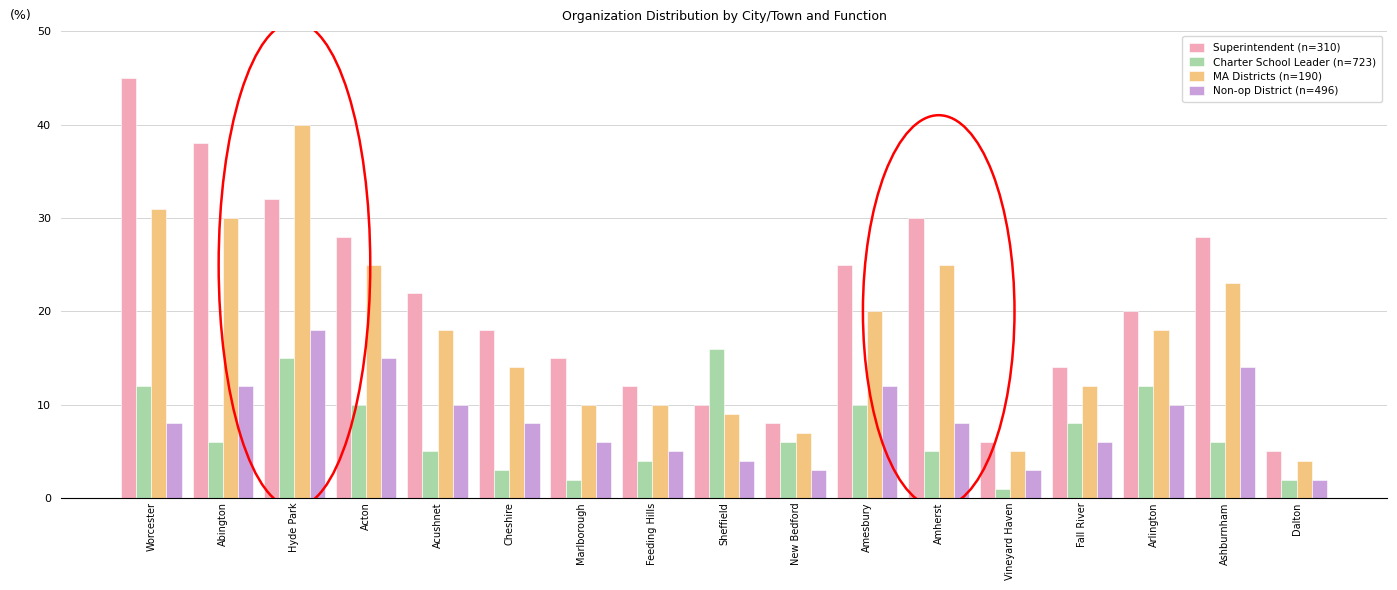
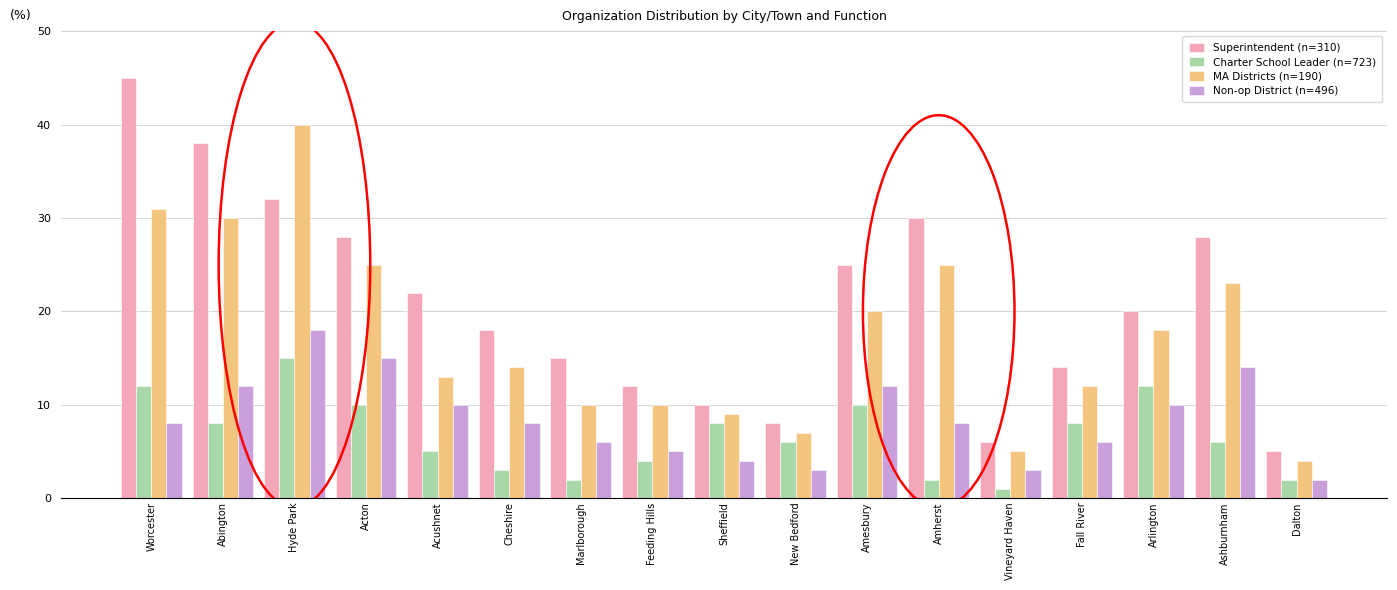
Charter School Leader (n=723), Abington: 6 -> 8
MA Districts (n=190), Acushnet: 18 -> 13
Charter School Leader (n=723), Sheffield: 16 -> 8
Charter School Leader (n=723), Amherst: 5 -> 2
